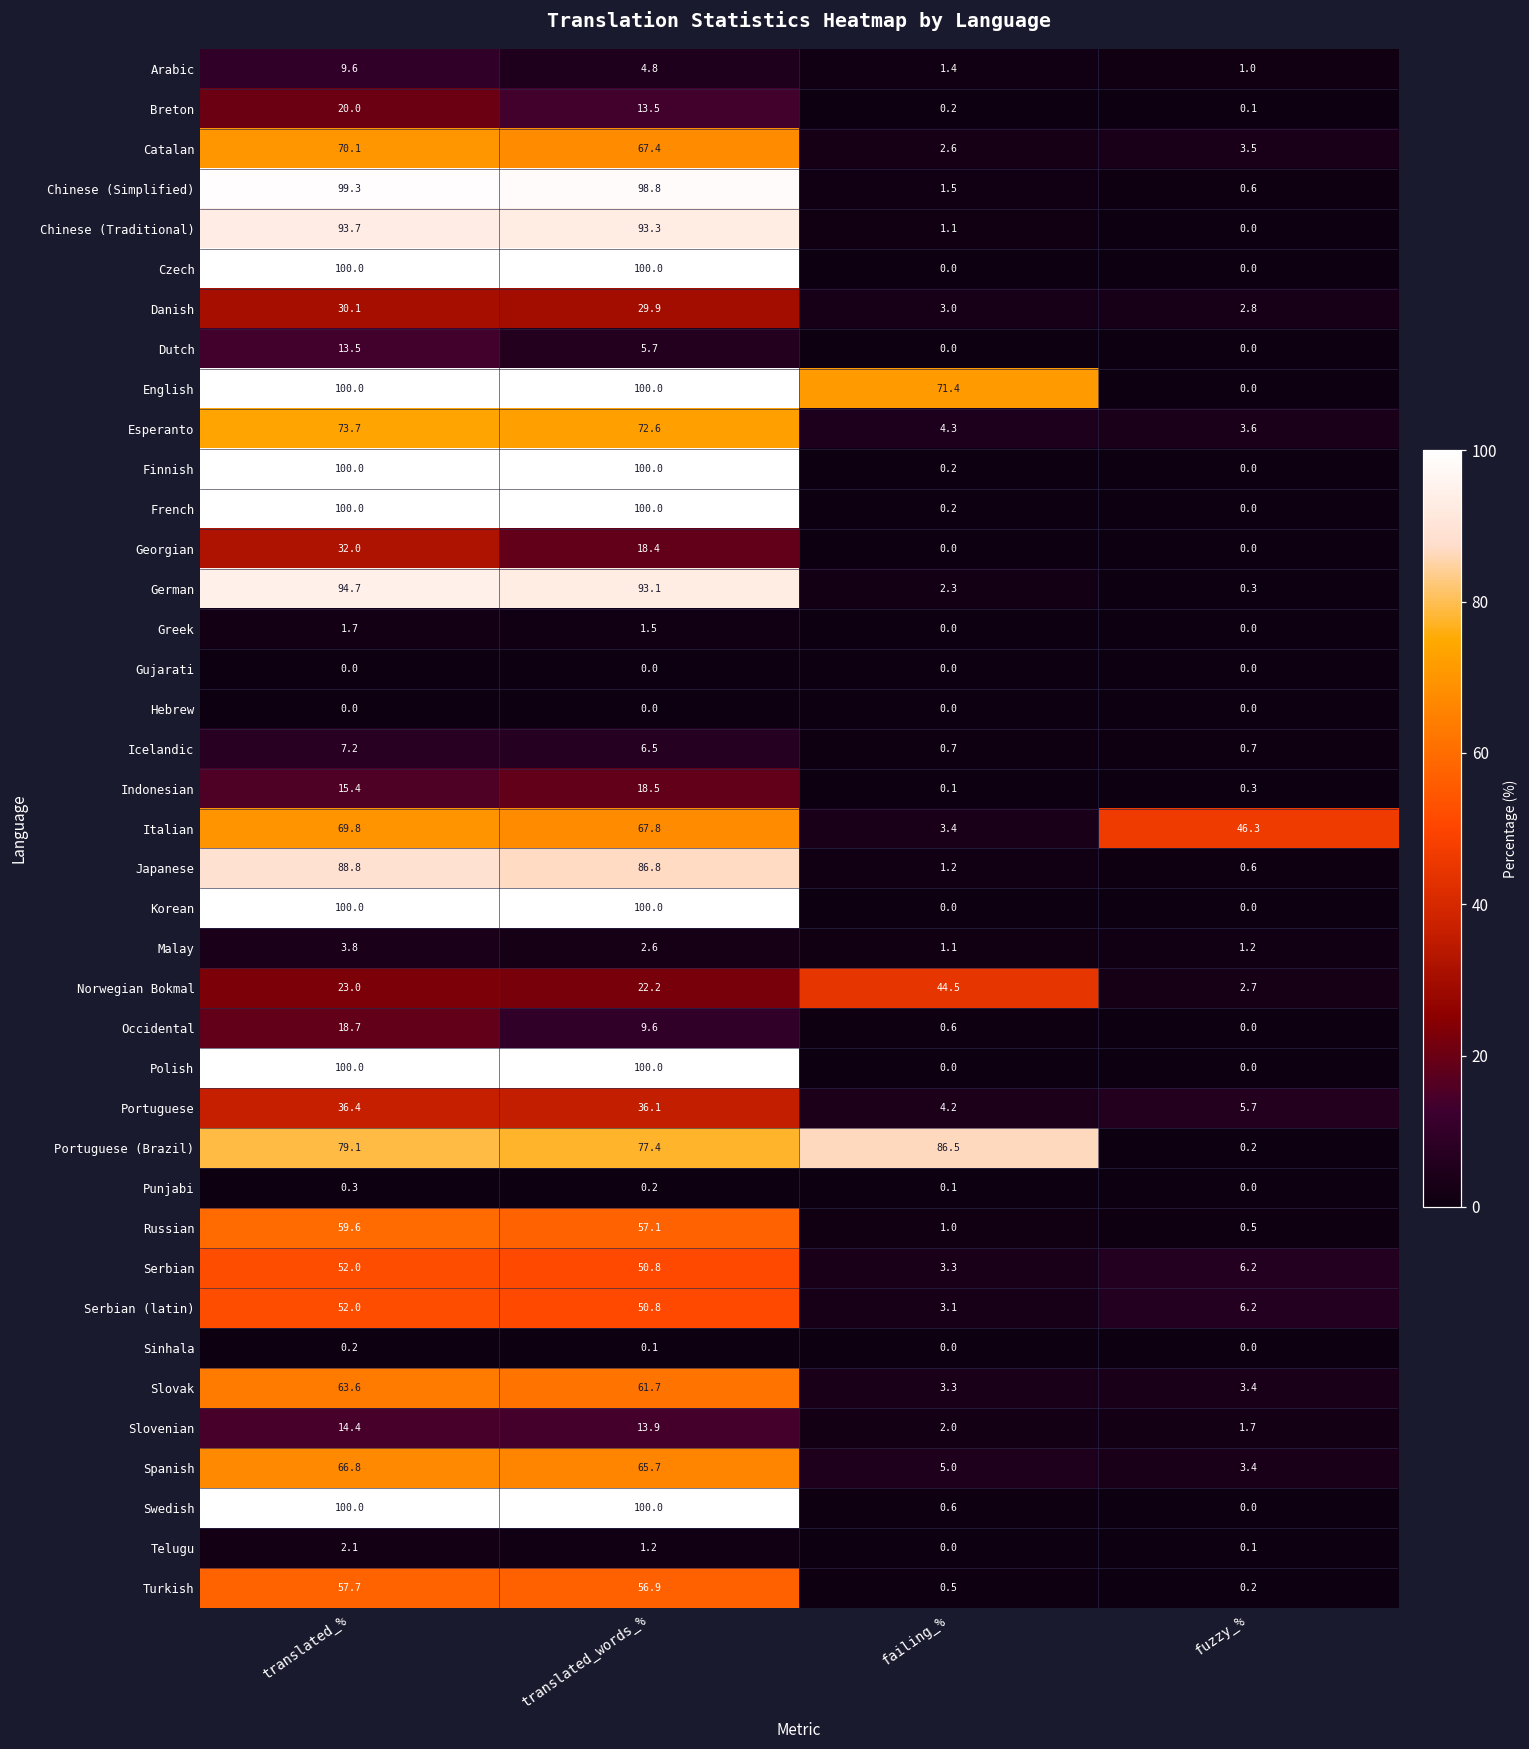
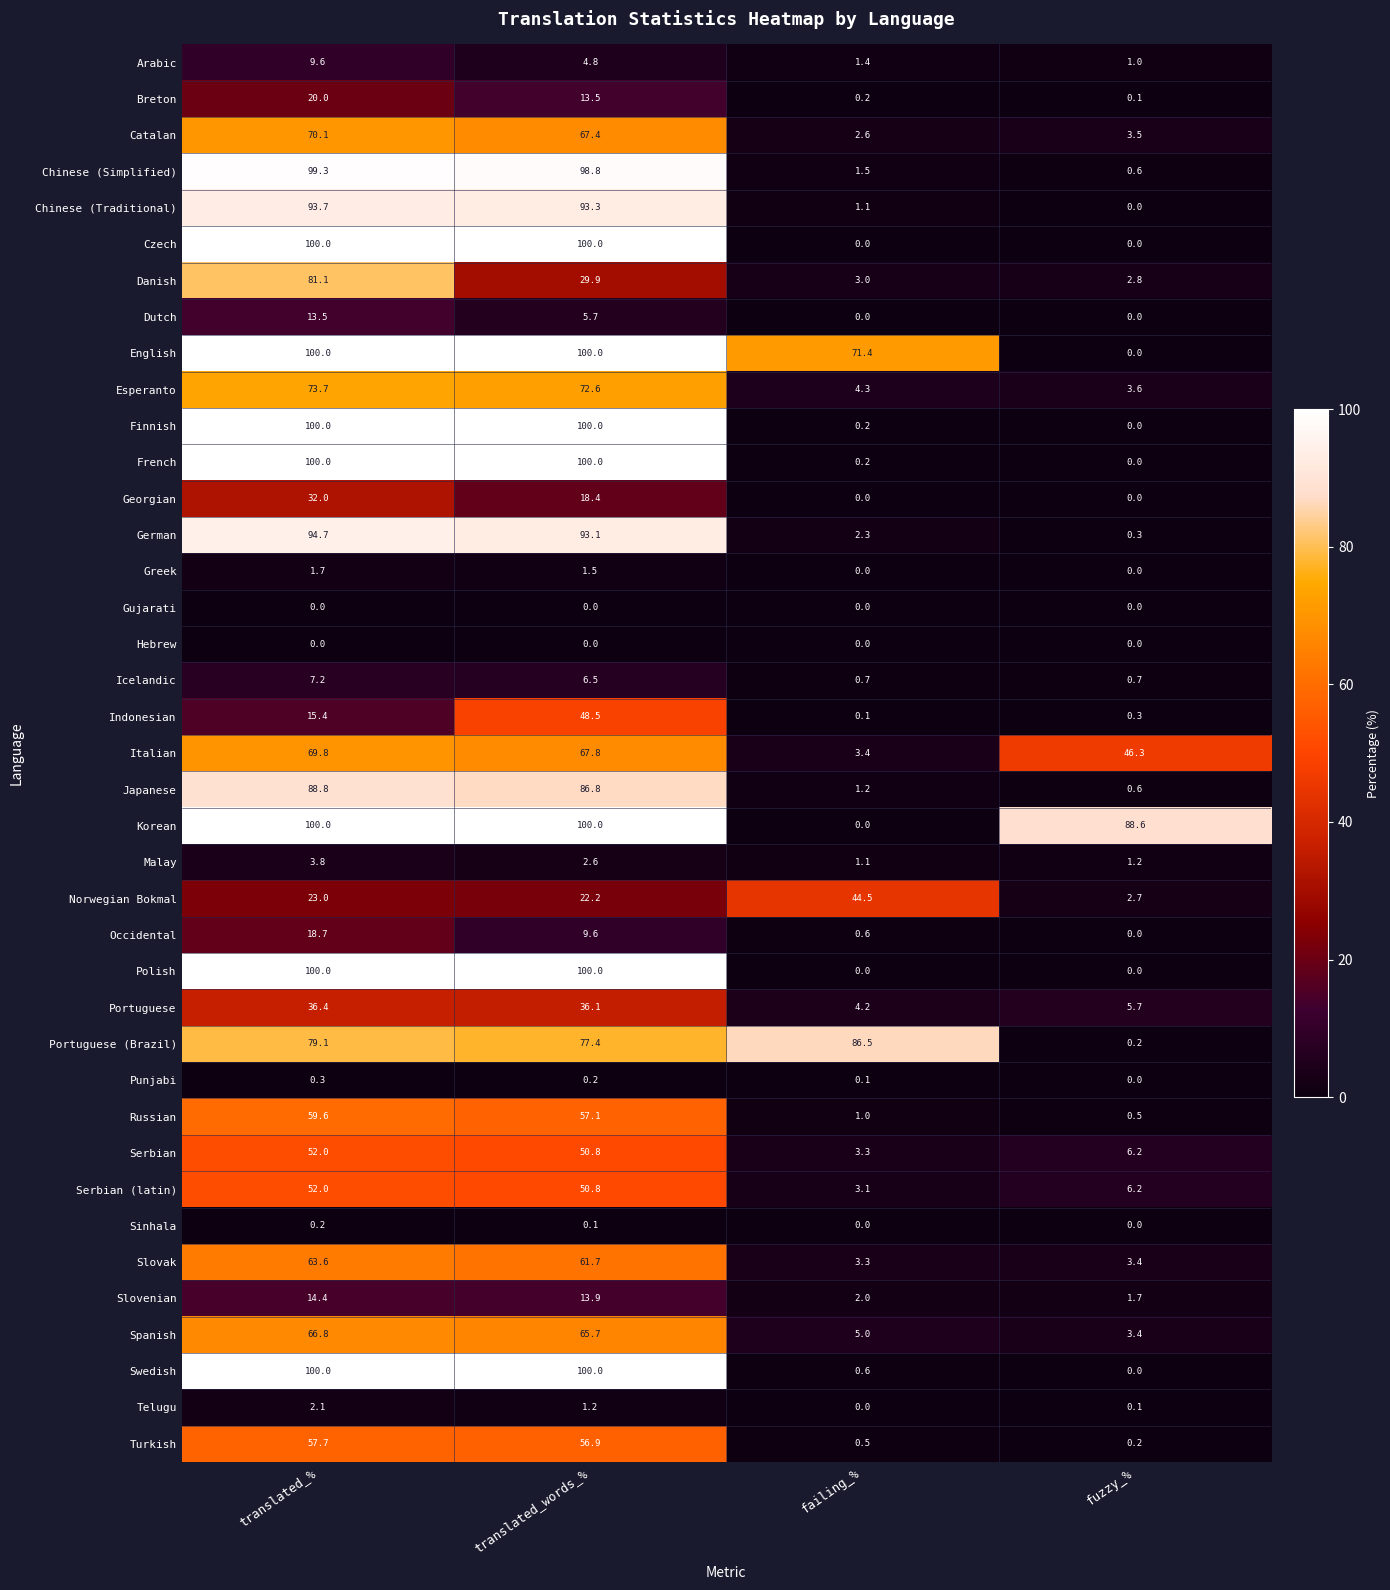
Danish, translated_%: 30.1 -> 81.1
Indonesian, translated_words_%: 18.5 -> 48.5
Korean, fuzzy_%: 0.0 -> 88.6
